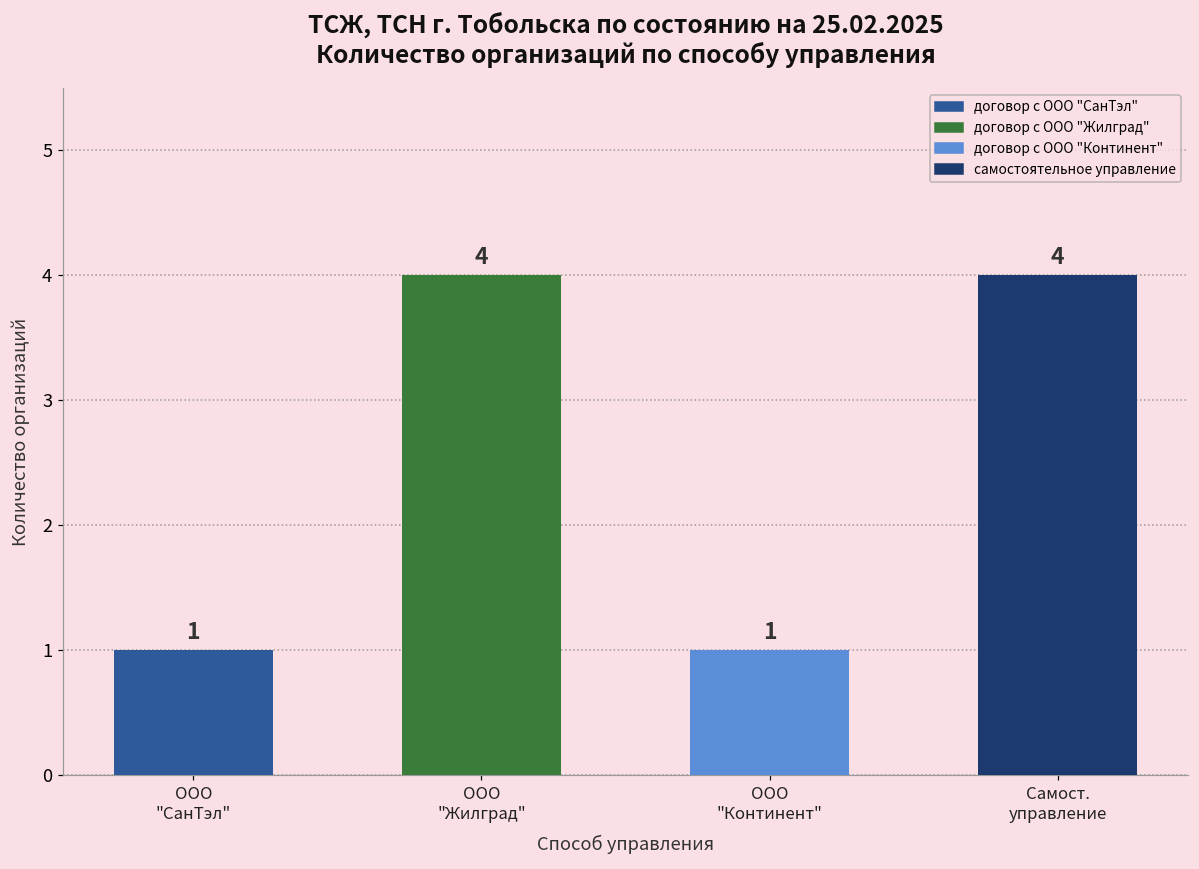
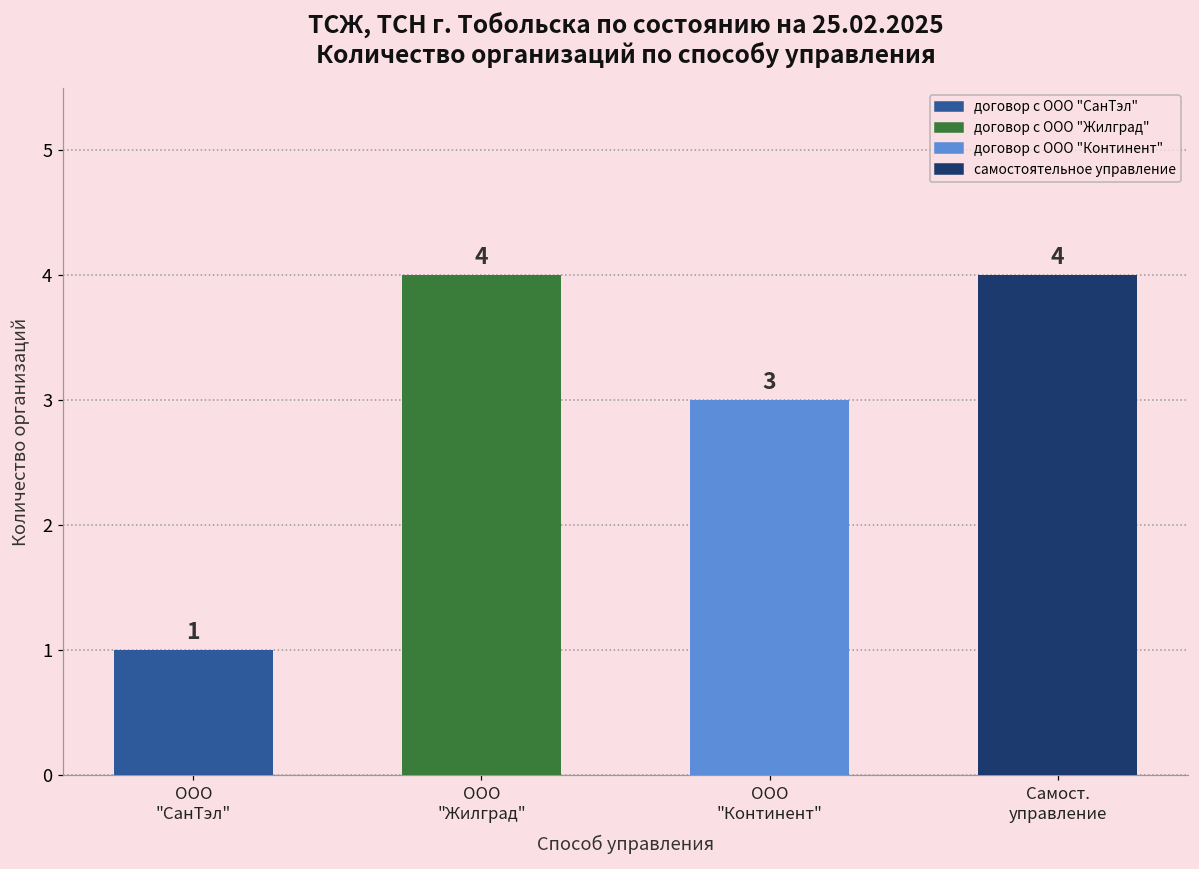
ООО "Континент": 1 -> 3
